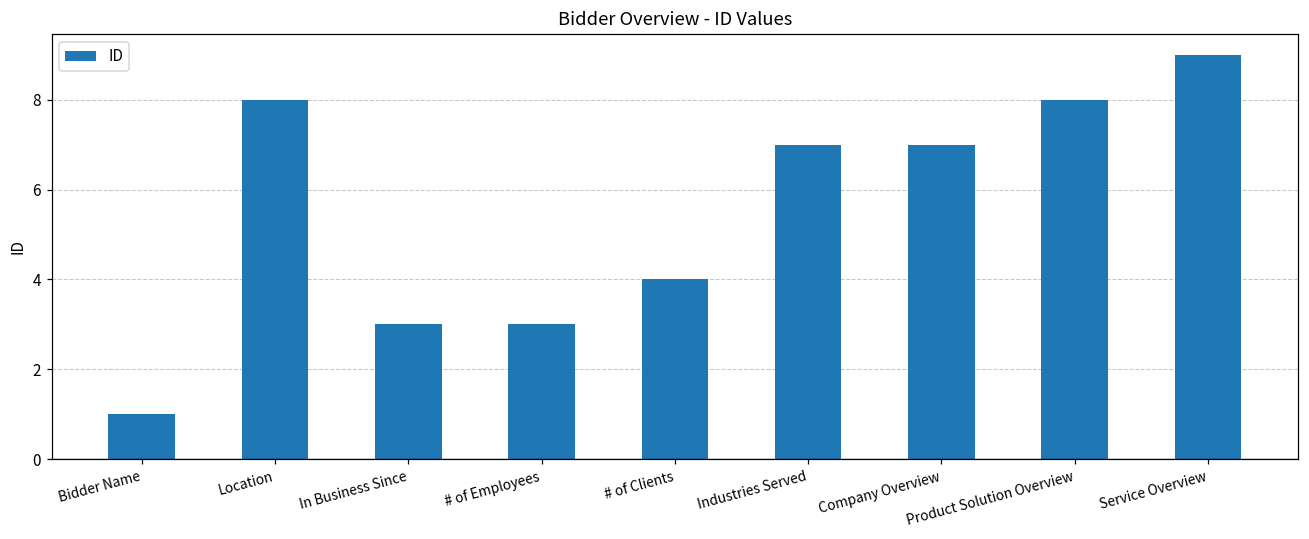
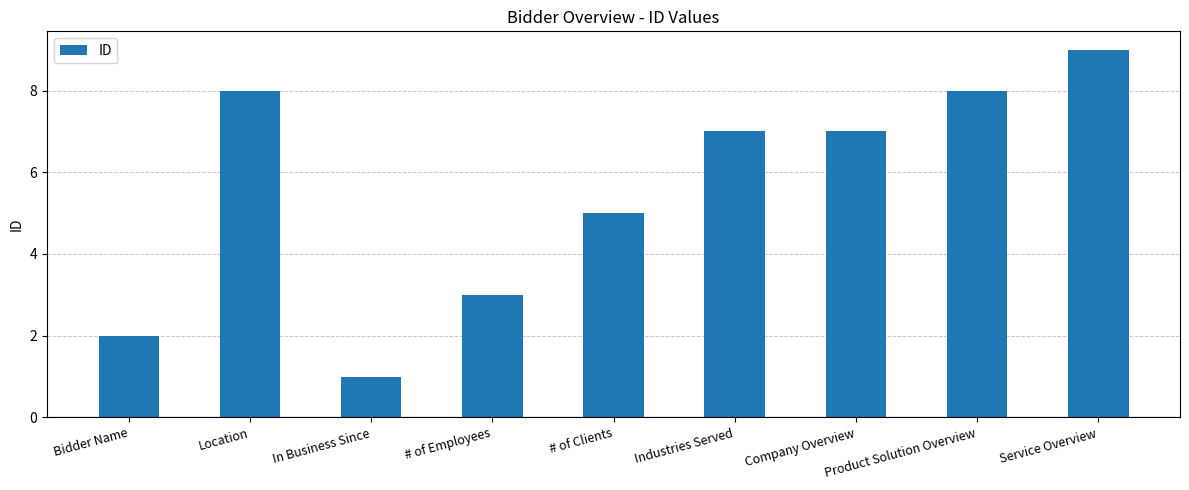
Bidder Name: 1 -> 2
In Business Since: 3 -> 1
# of Clients: 4 -> 5
